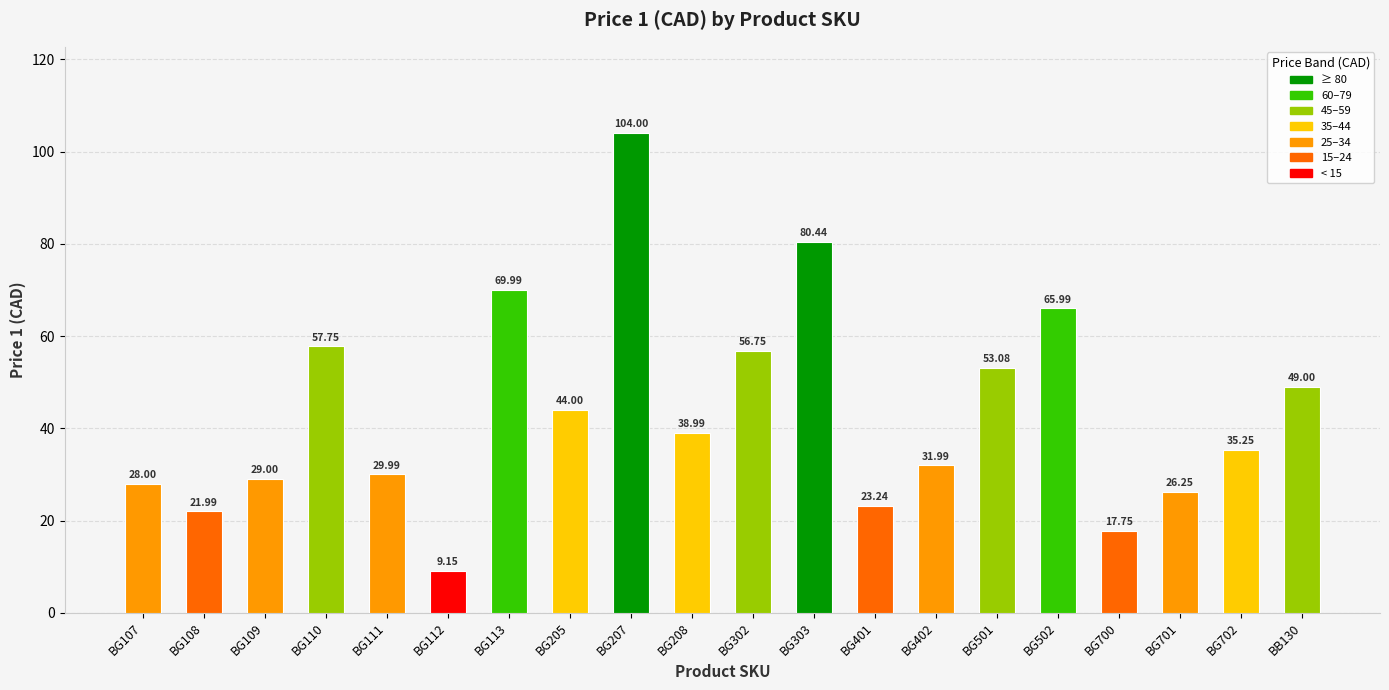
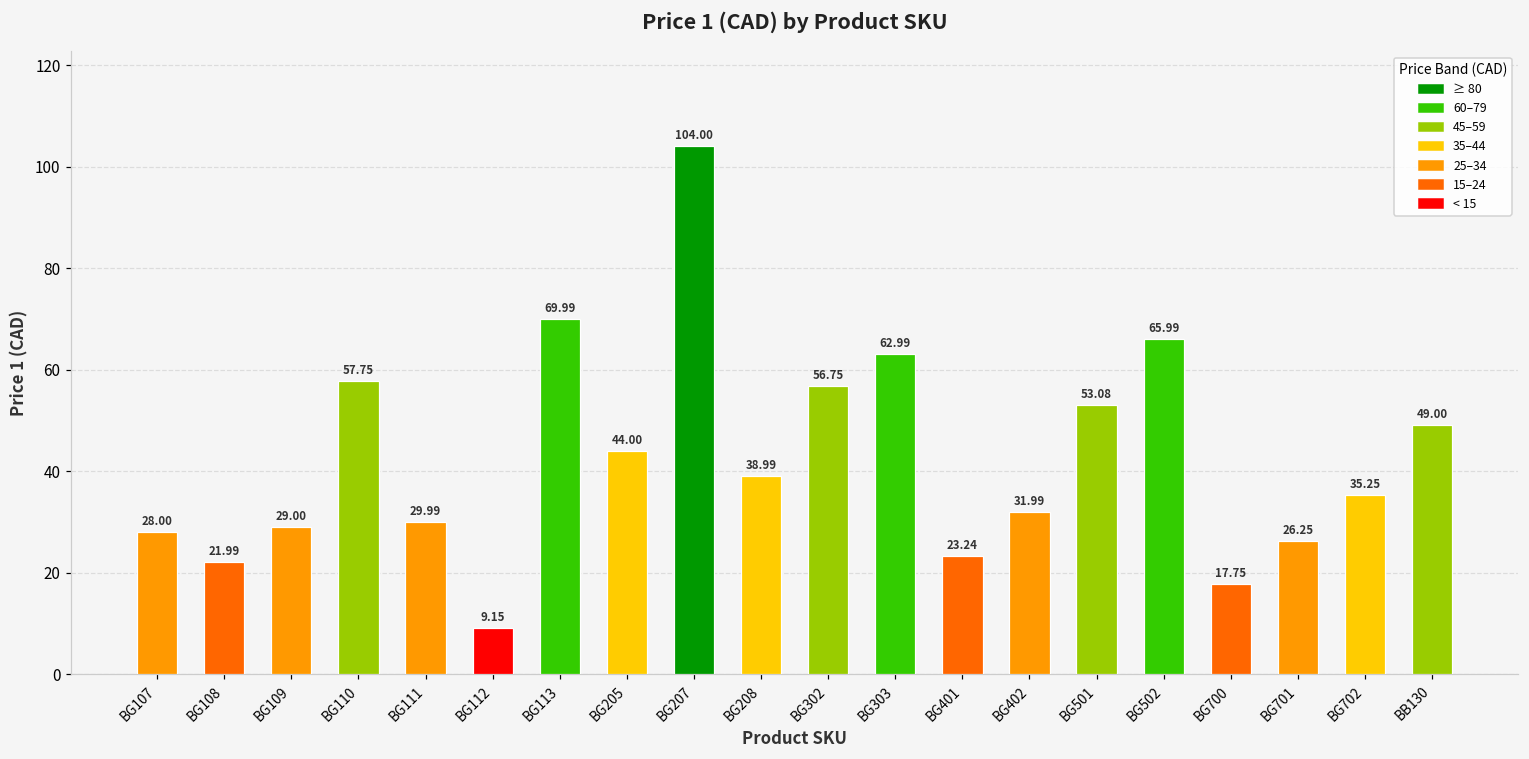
BG303: 80.44 -> 62.99
